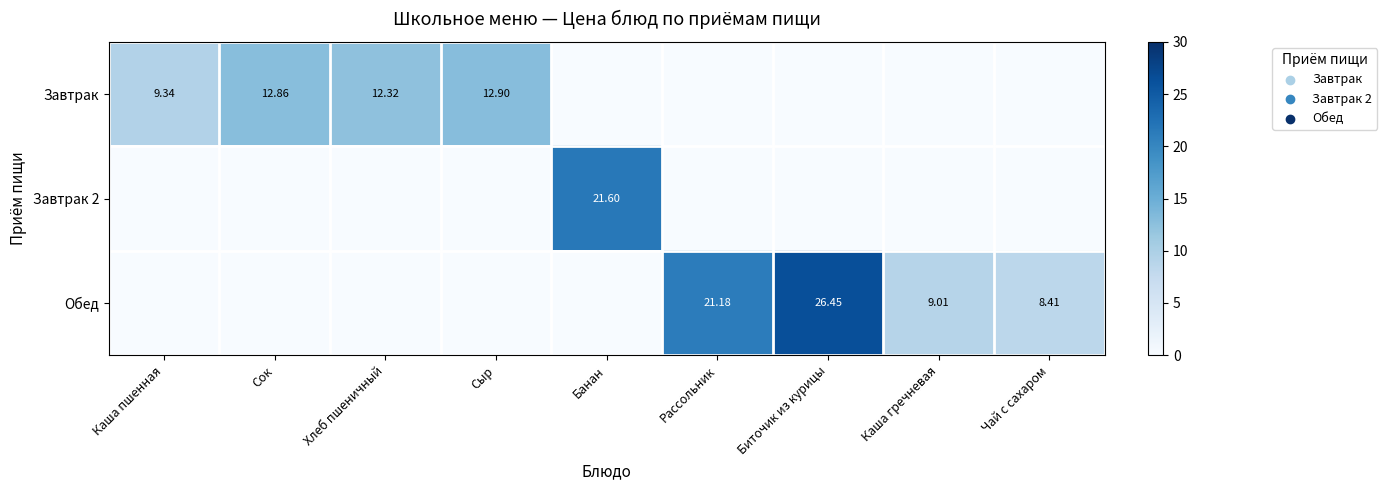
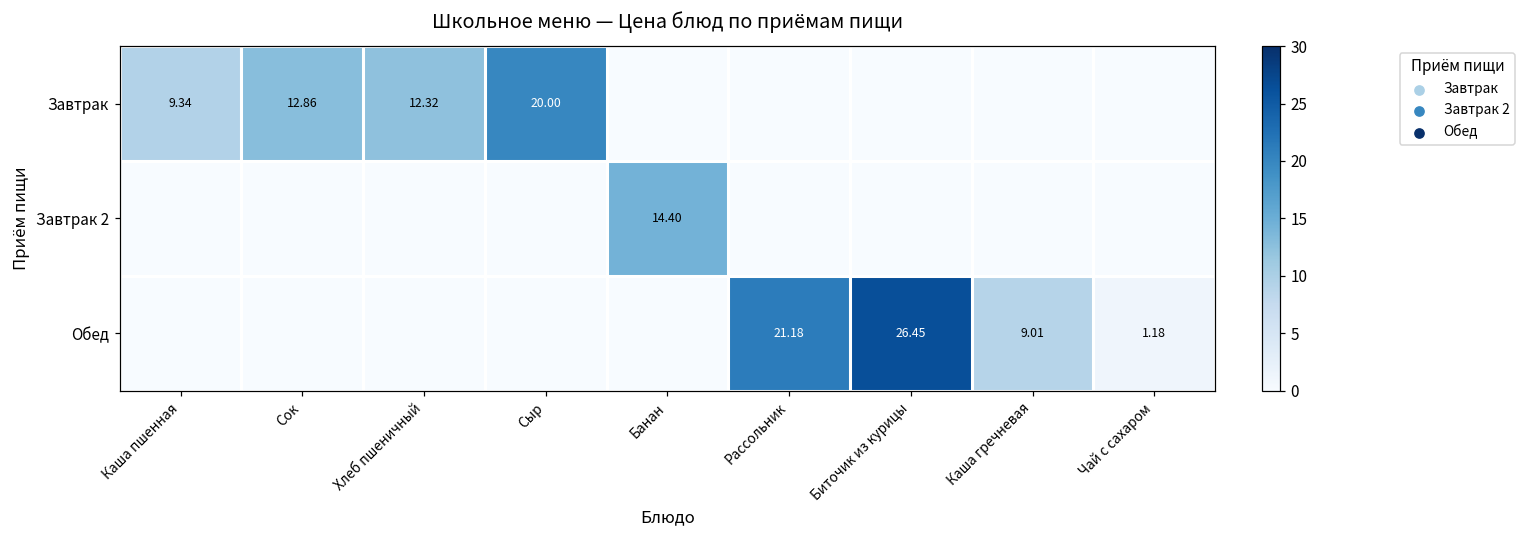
Завтрак, Сыр: 12.90 -> 20.00
Завтрак 2, Банан: 21.60 -> 14.40
Обед, Чай с сахаром: 8.41 -> 1.18
